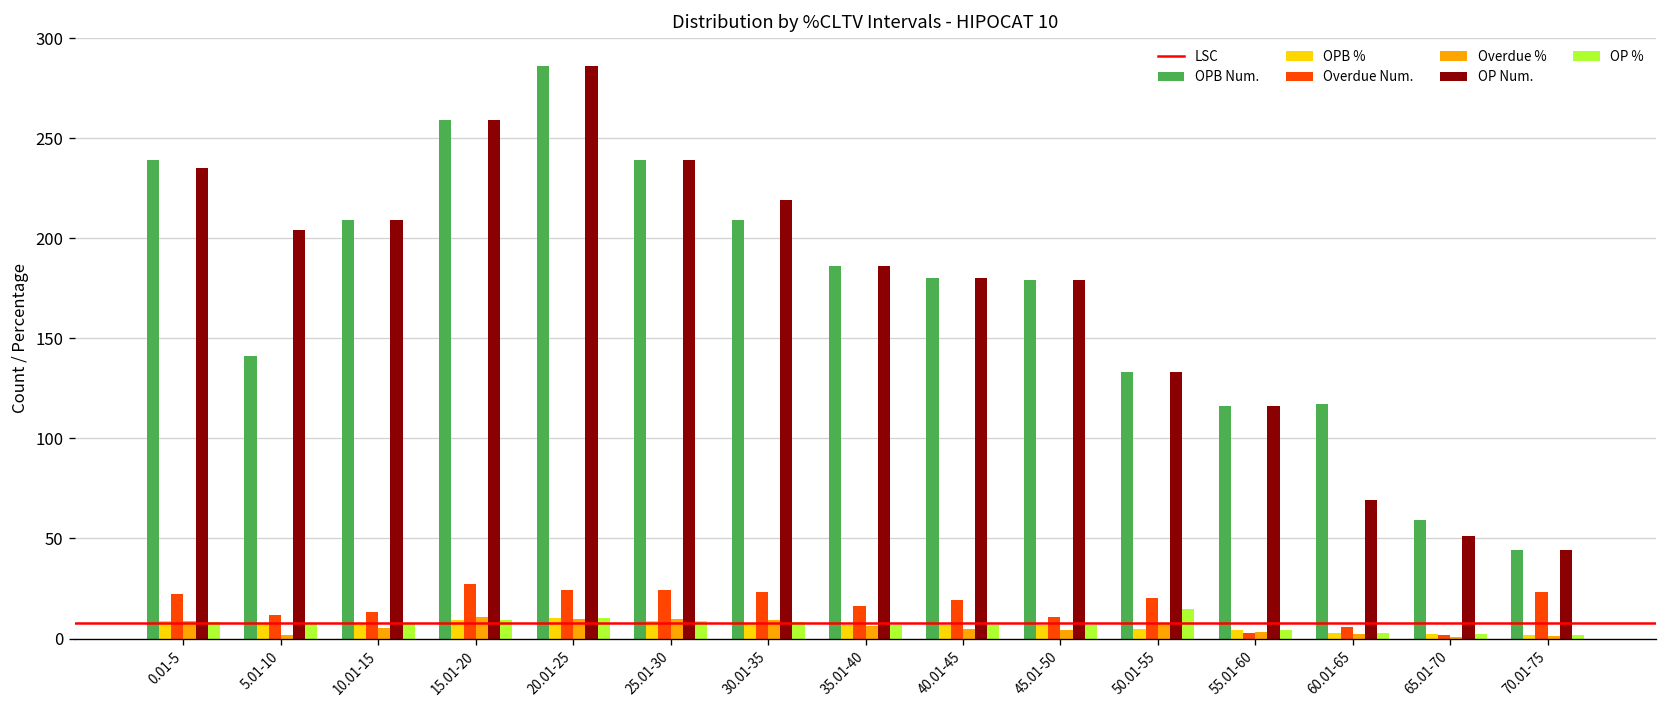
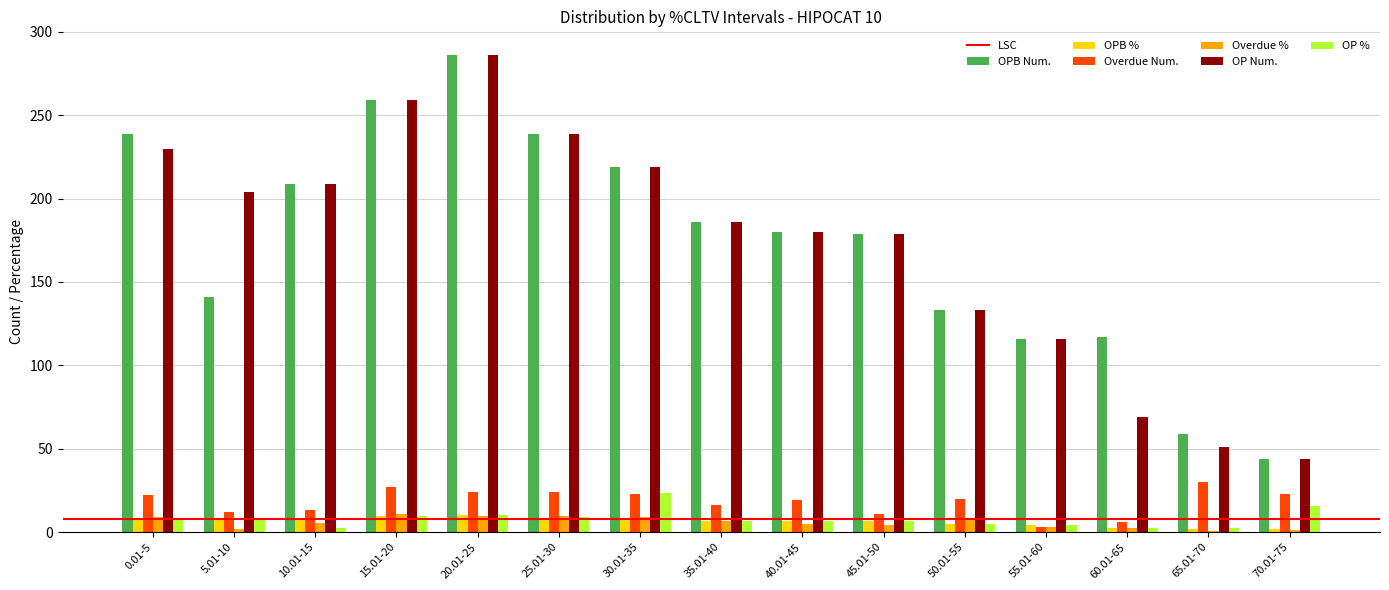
OP Num., 0.01-5: 235 -> 230
OP %, 10.01-15: 8 -> 3
OPB Num., 30.01-35: 209 -> 219
OP %, 30.01-35: 8 -> 23
OP %, 50.01-55: 15 -> 5
Overdue Num., 65.01-70: 2 -> 30
OP %, 70.01-75: 2 -> 16
